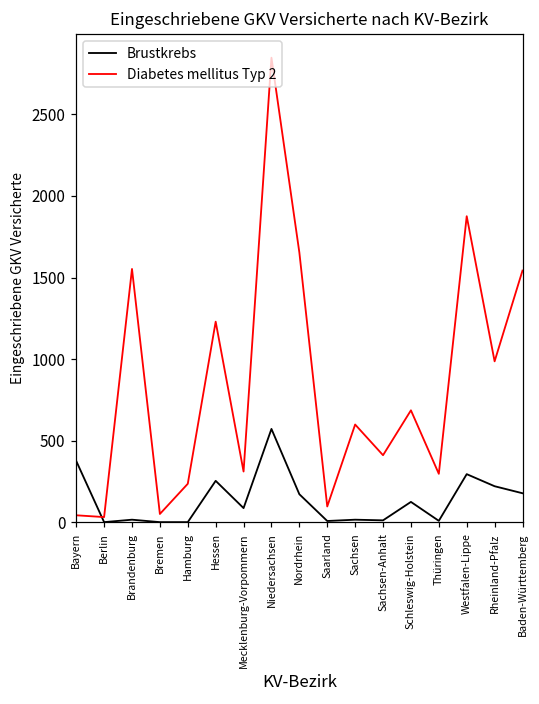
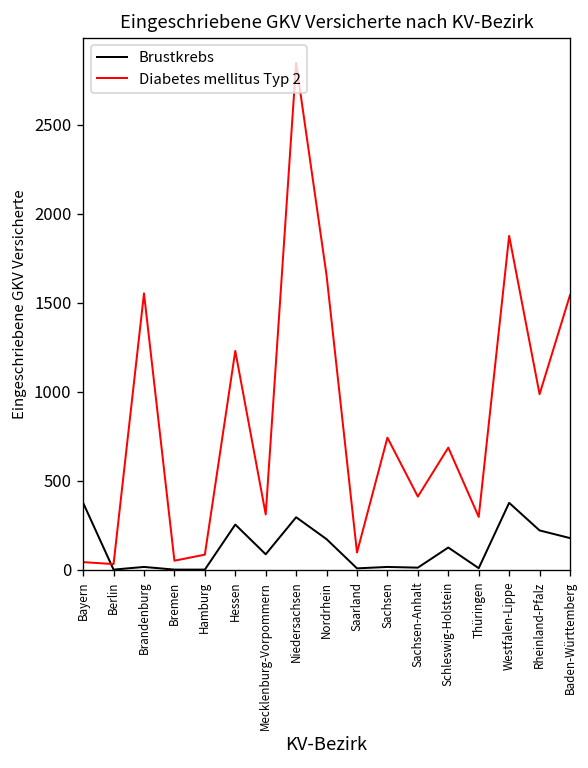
Diabetes mellitus Typ 2, Hamburg: 240 -> 90
Brustkrebs, Niedersachsen: 570 -> 300
Diabetes mellitus Typ 2, Sachsen: 600 -> 740
Brustkrebs, Westfalen-Lippe: 300 -> 380
